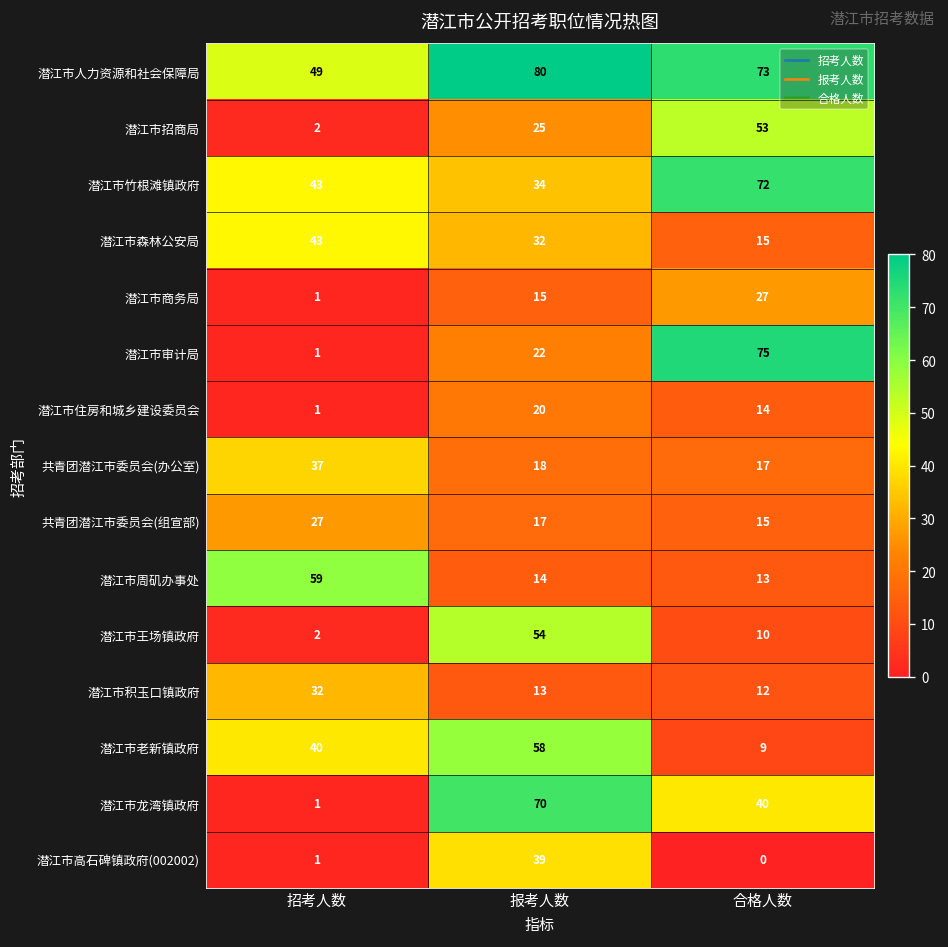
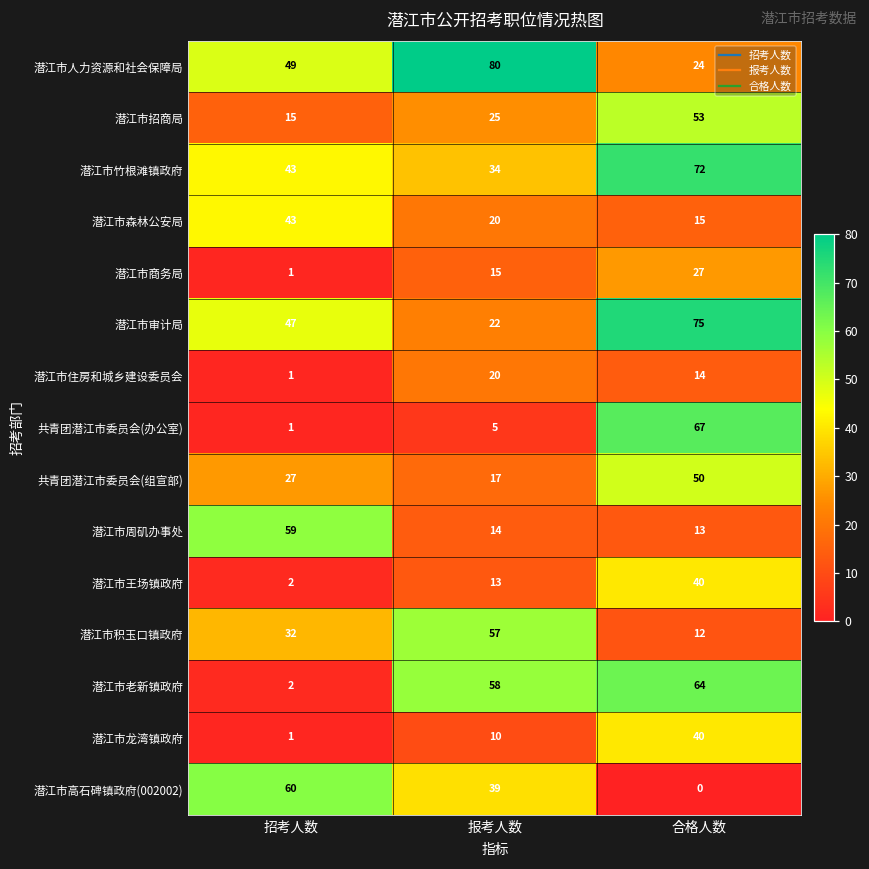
潜江市人力资源和社会保障局, 合格人数: 73 -> 24
潜江市招商局, 招考人数: 2 -> 15
潜江市森林公安局, 报考人数: 32 -> 20
潜江市审计局, 招考人数: 1 -> 47
共青团潜江市委员会(办公室), 招考人数: 37 -> 1
共青团潜江市委员会(办公室), 报考人数: 18 -> 5
共青团潜江市委员会(办公室), 合格人数: 17 -> 67
共青团潜江市委员会(组宣部), 合格人数: 15 -> 50
潜江市王场镇政府, 报考人数: 54 -> 13
潜江市王场镇政府, 合格人数: 10 -> 40
潜江市积玉口镇政府, 报考人数: 13 -> 57
潜江市老新镇政府, 招考人数: 40 -> 2
潜江市老新镇政府, 合格人数: 9 -> 64
潜江市龙湾镇政府, 报考人数: 70 -> 10
潜江市高石碑镇政府(002002), 招考人数: 1 -> 60
